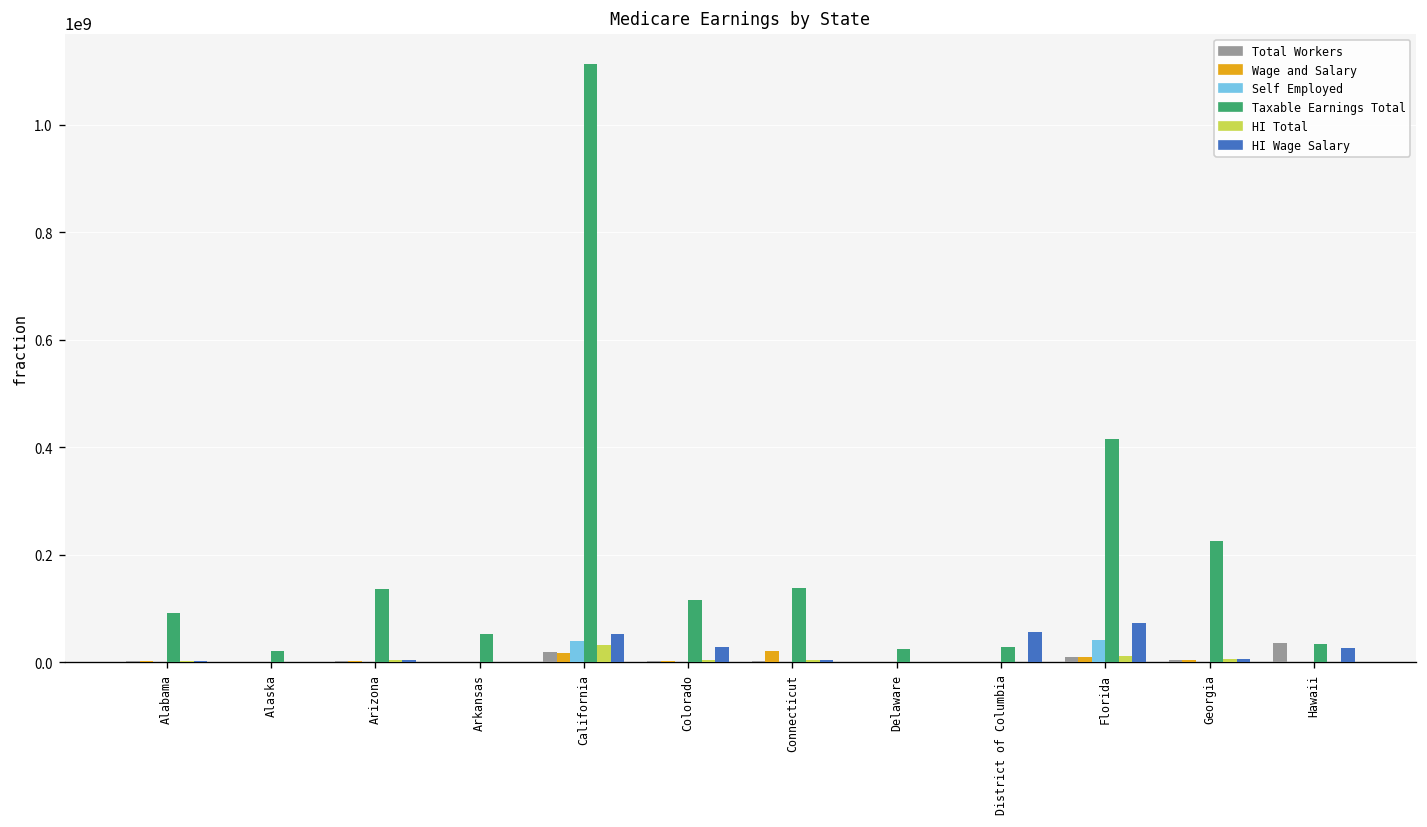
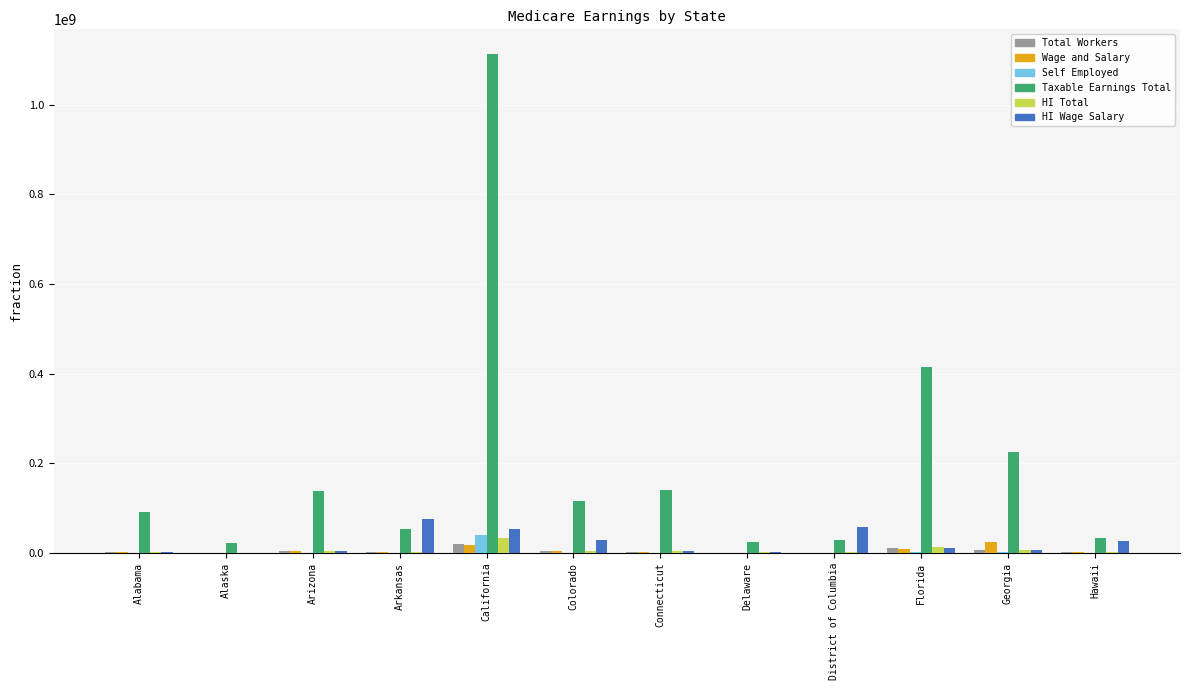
HI Wage Salary, Arkansas: 0 -> 70000000
Wage and Salary, Connecticut: 20000000 -> 0
Self Employed, Florida: 40000000 -> 0
HI Wage Salary, Florida: 70000000 -> 10000000
Wage and Salary, Georgia: 0 -> 20000000
Total Workers, Hawaii: 40000000 -> 0
